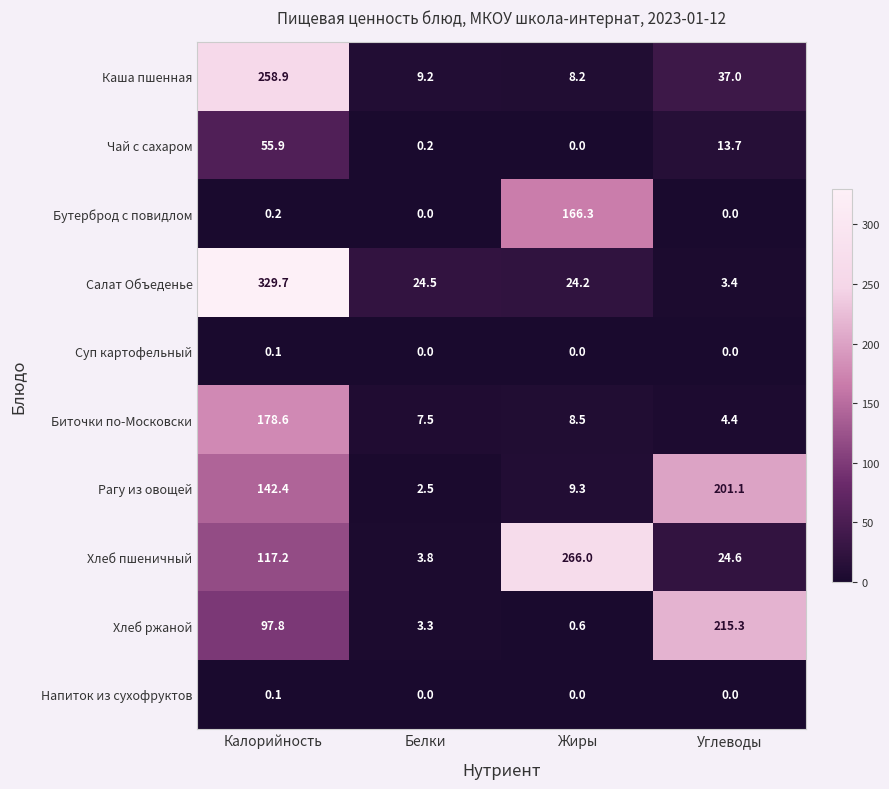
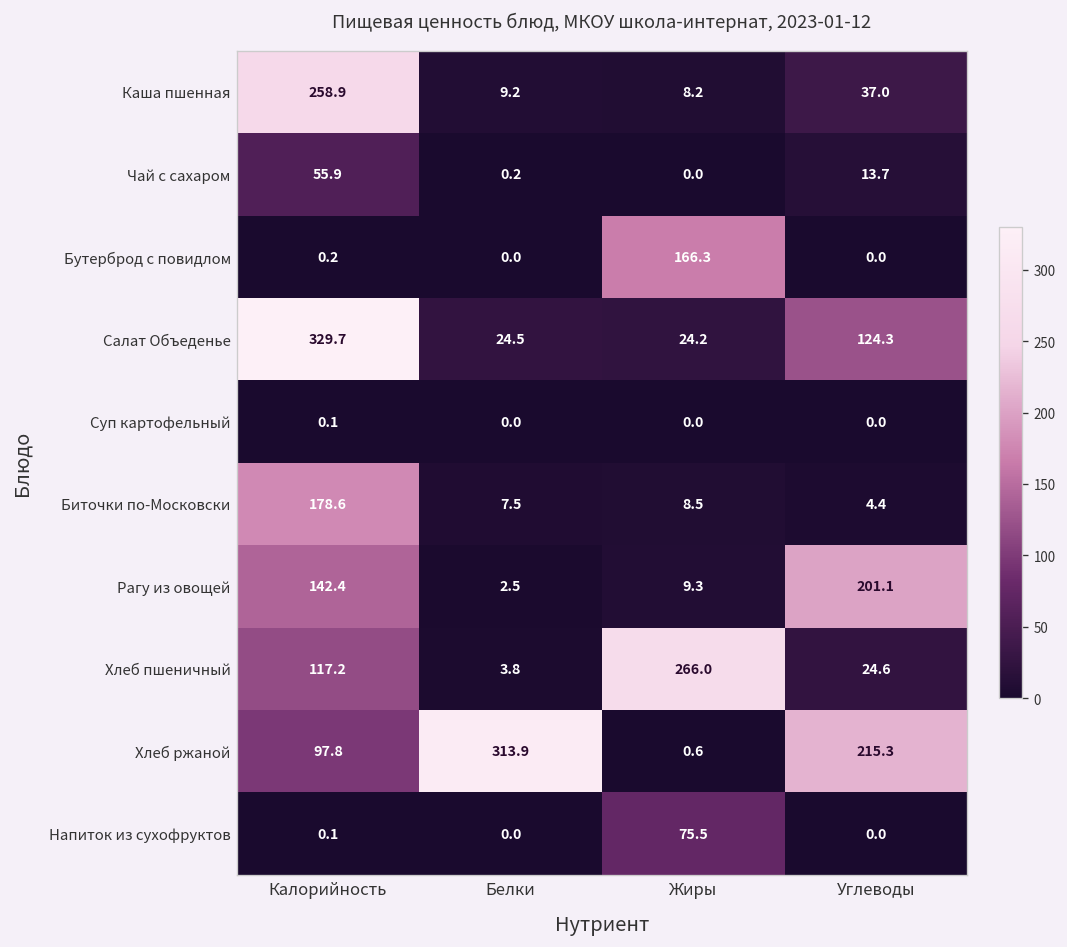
Салат Объеденье, Углеводы: 3.4 -> 124.3
Хлеб ржаной, Белки: 3.3 -> 313.9
Напиток из сухофруктов, Жиры: 0.0 -> 75.5
